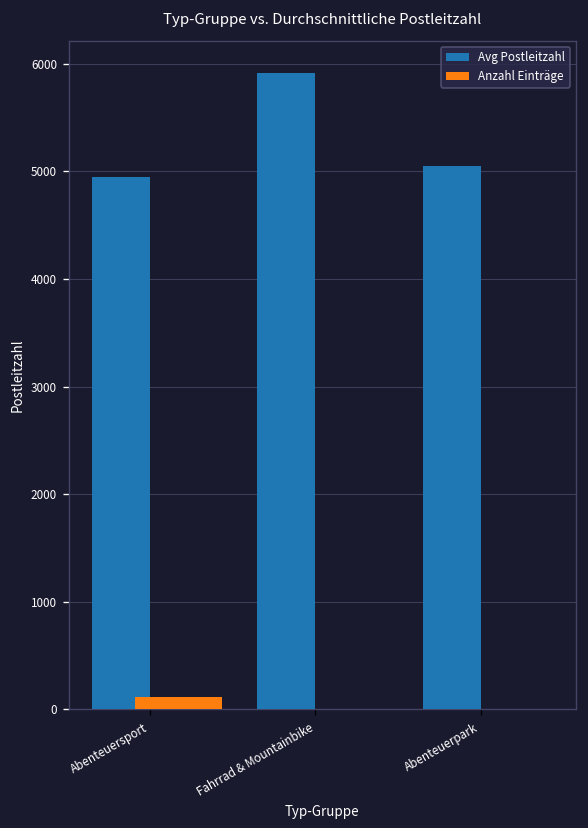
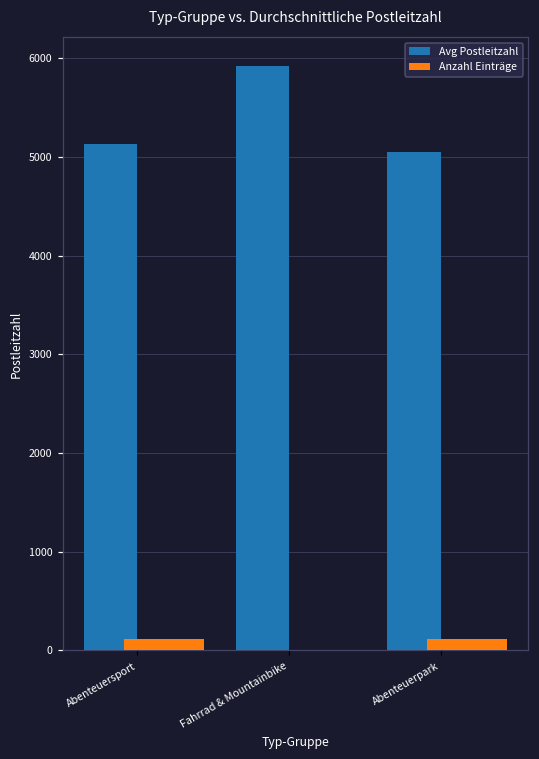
Avg Postleitzahl, Abenteuersport: 4900 -> 5100
Anzahl Einträge, Abenteuerpark: 0 -> 100
